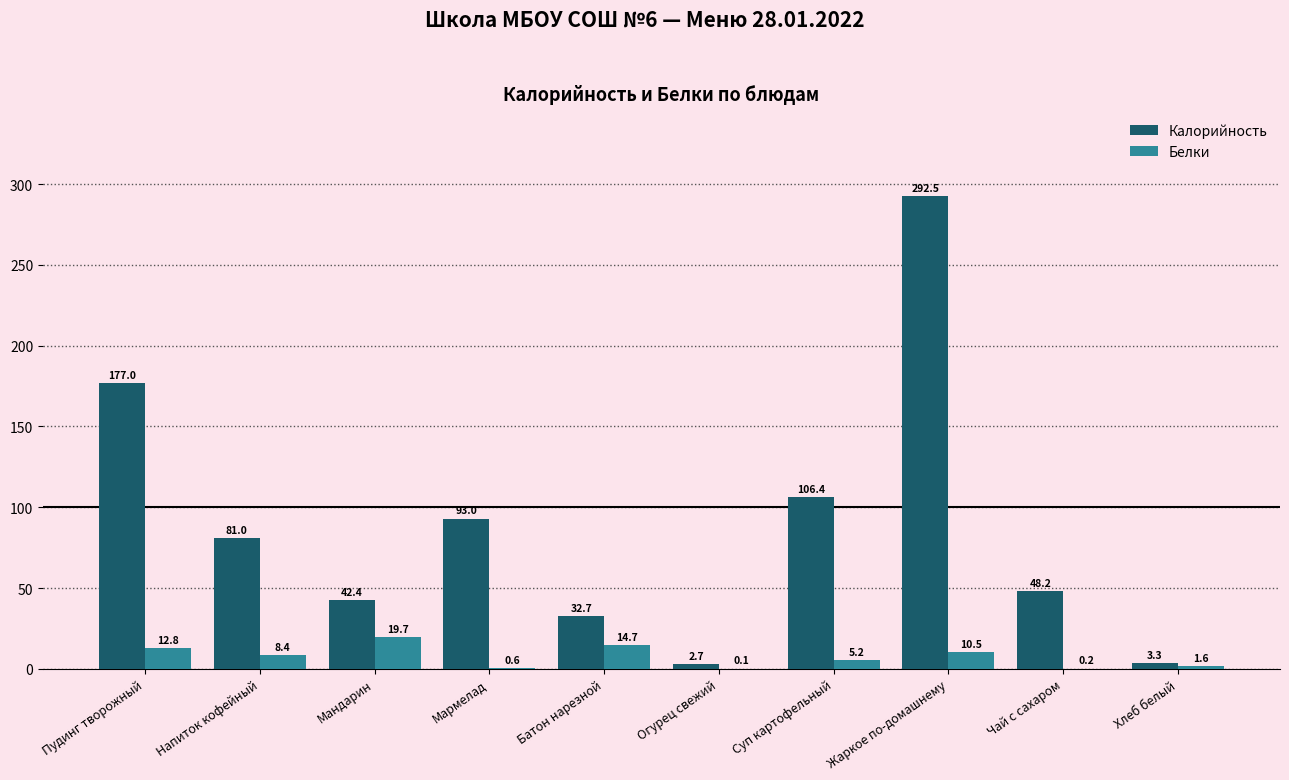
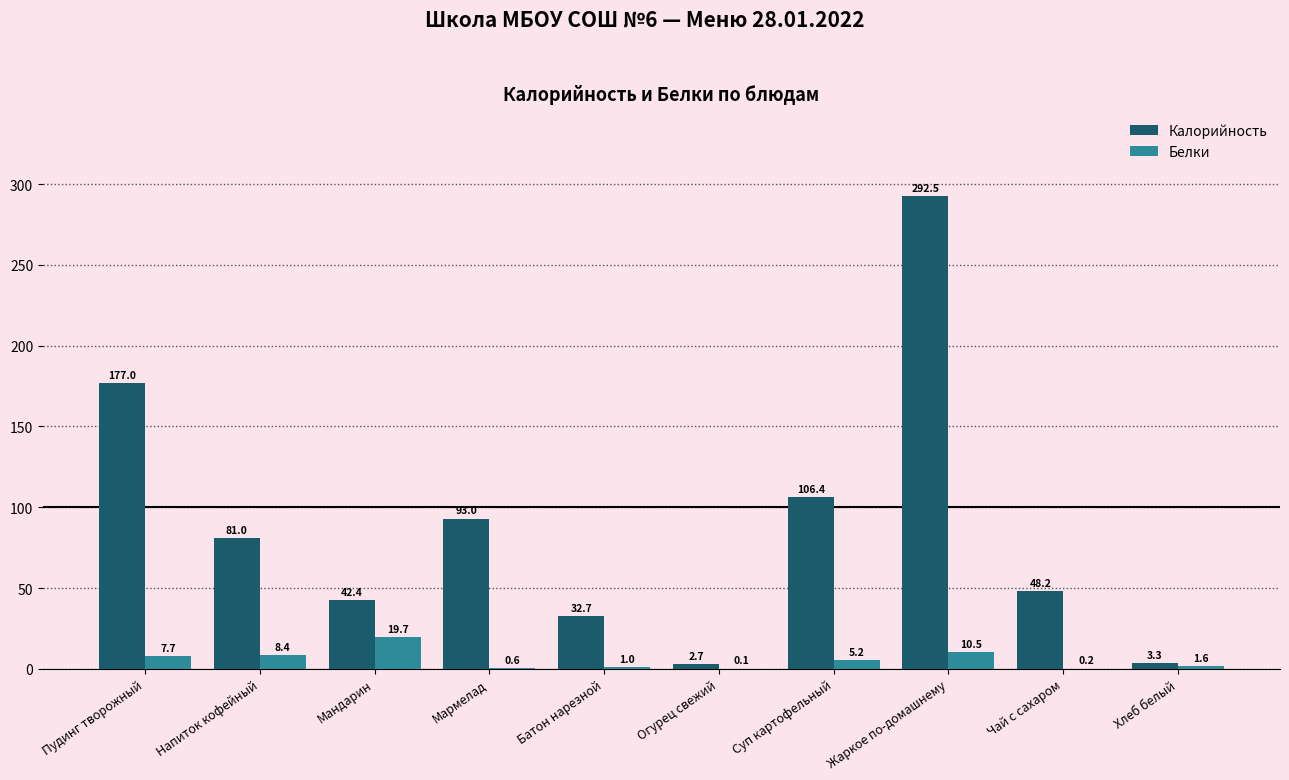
Белки, Пудинг творожный: 12.8 -> 7.7
Белки, Батон нарезной: 14.7 -> 1.0
